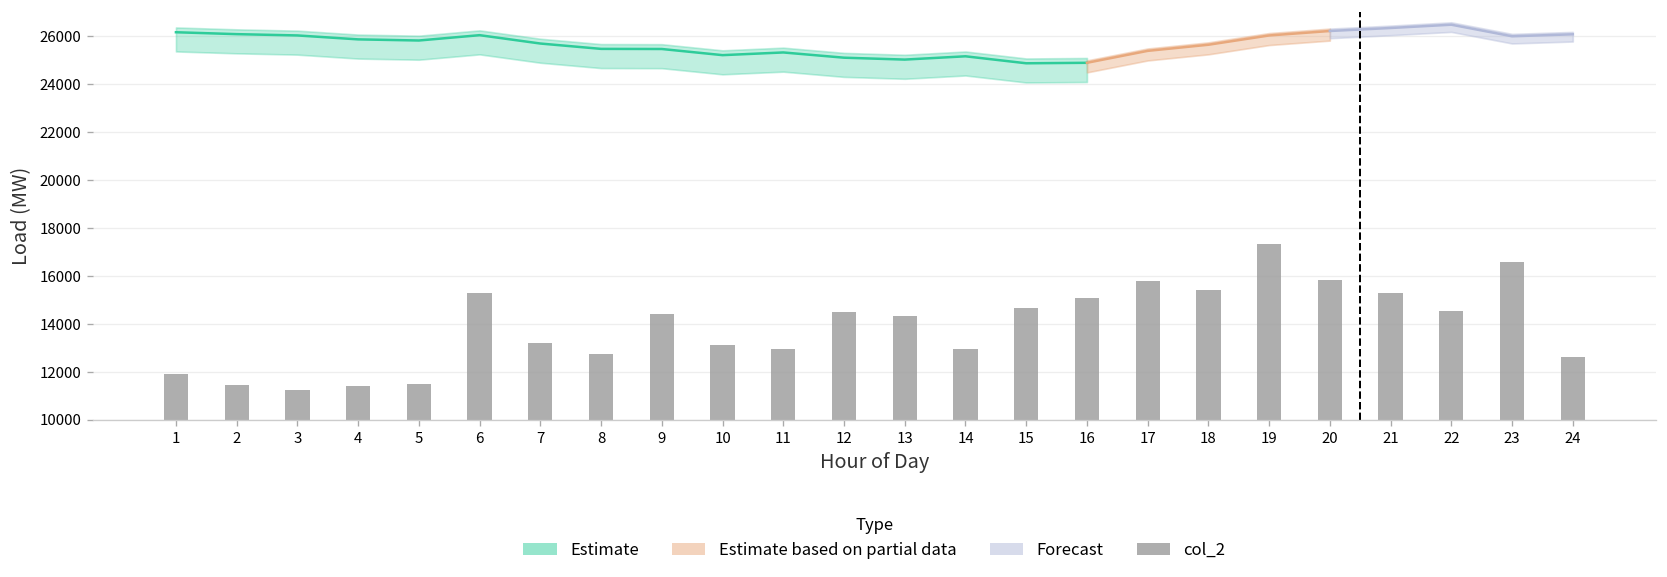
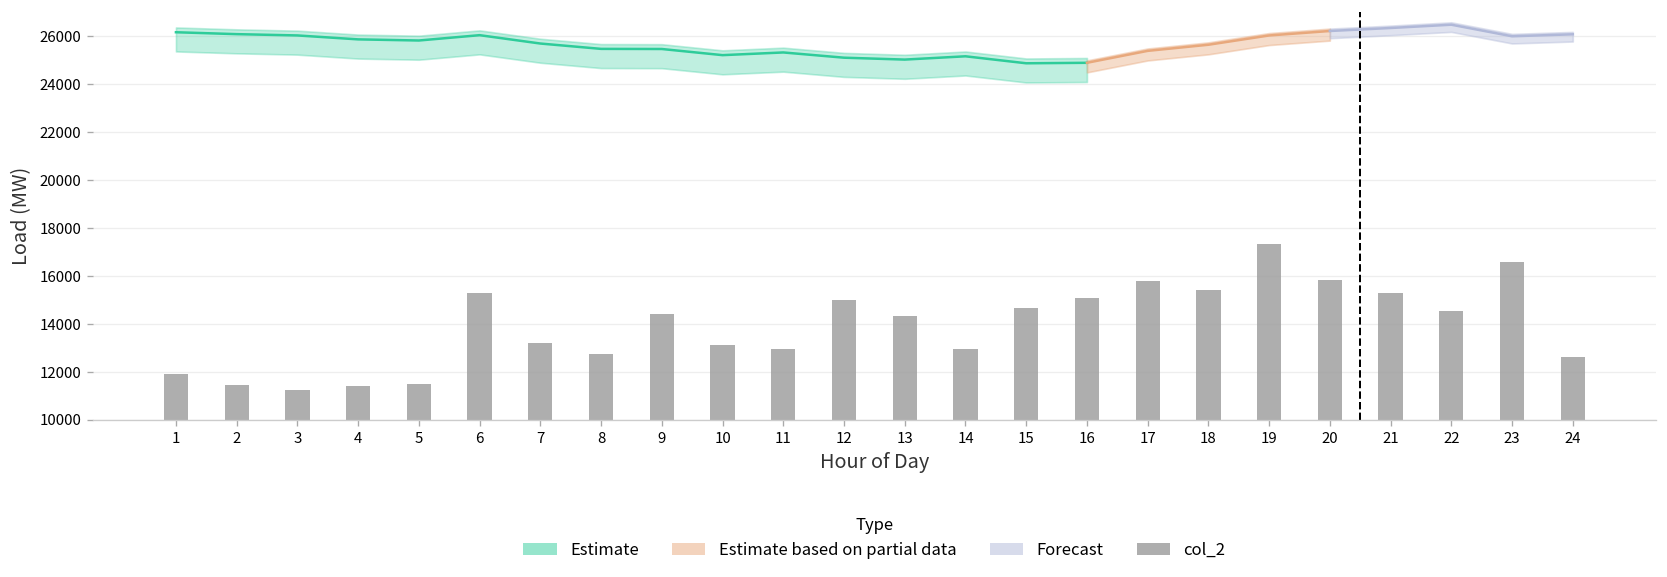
col_2, 12: 14500 -> 15000
